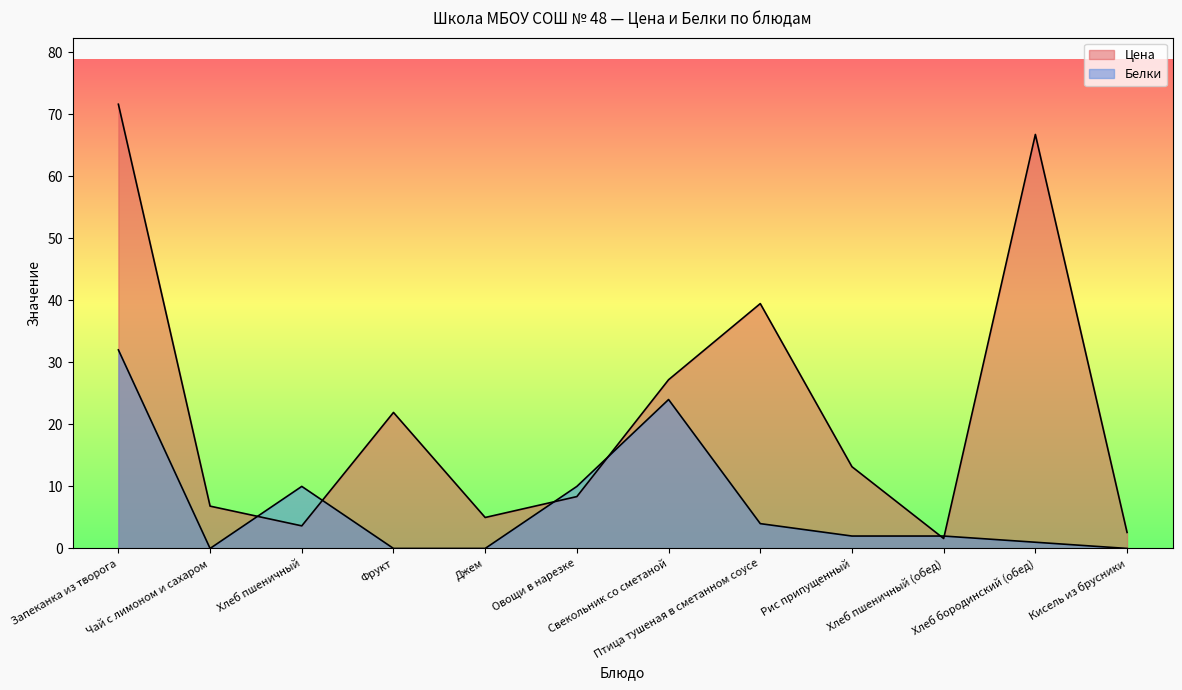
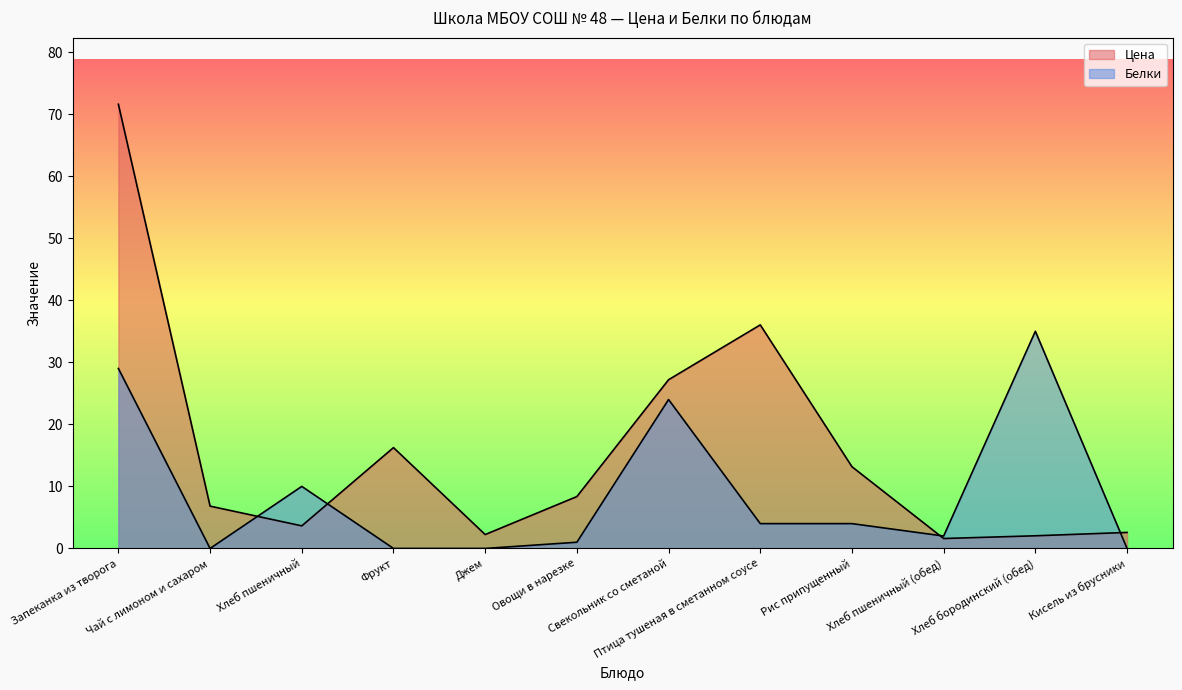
Белки, Запеканка из творога: 32 -> 29
Цена, Фрукт: 22 -> 16
Цена, Джем: 5 -> 2
Белки, Овощи в нарезке: 10 -> 1
Цена, Птица тушеная в сметанном соусе: 39 -> 36
Белки, Рис припущенный: 2 -> 4
Цена, Хлеб бородинский (обед): 67 -> 2
Белки, Хлеб бородинский (обед): 1 -> 35
